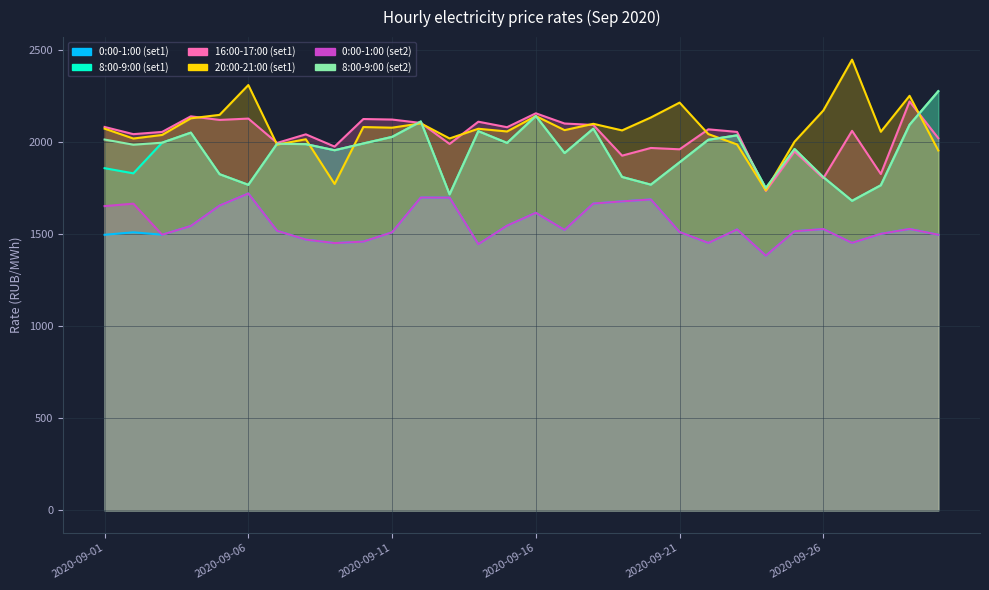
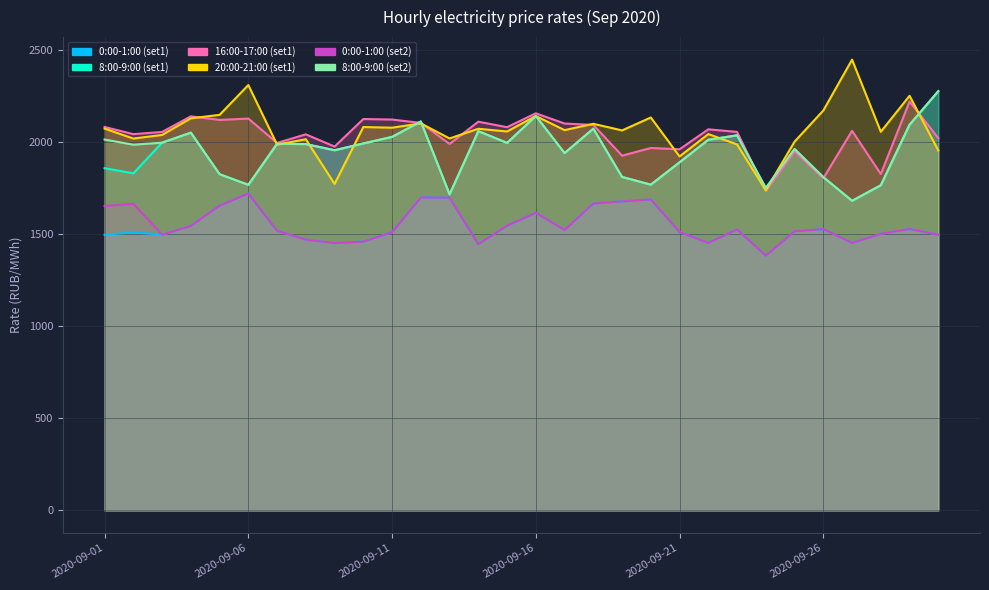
20:00-21:00 (set1), 2020-09-21: 2210 -> 1920
